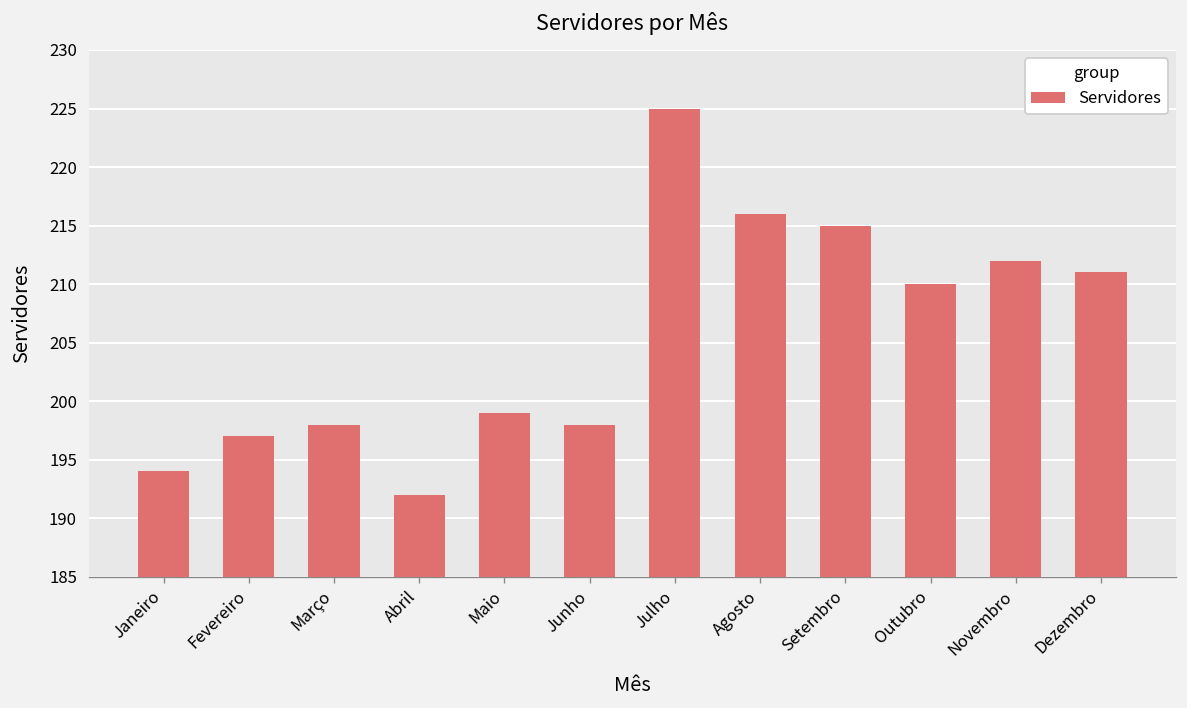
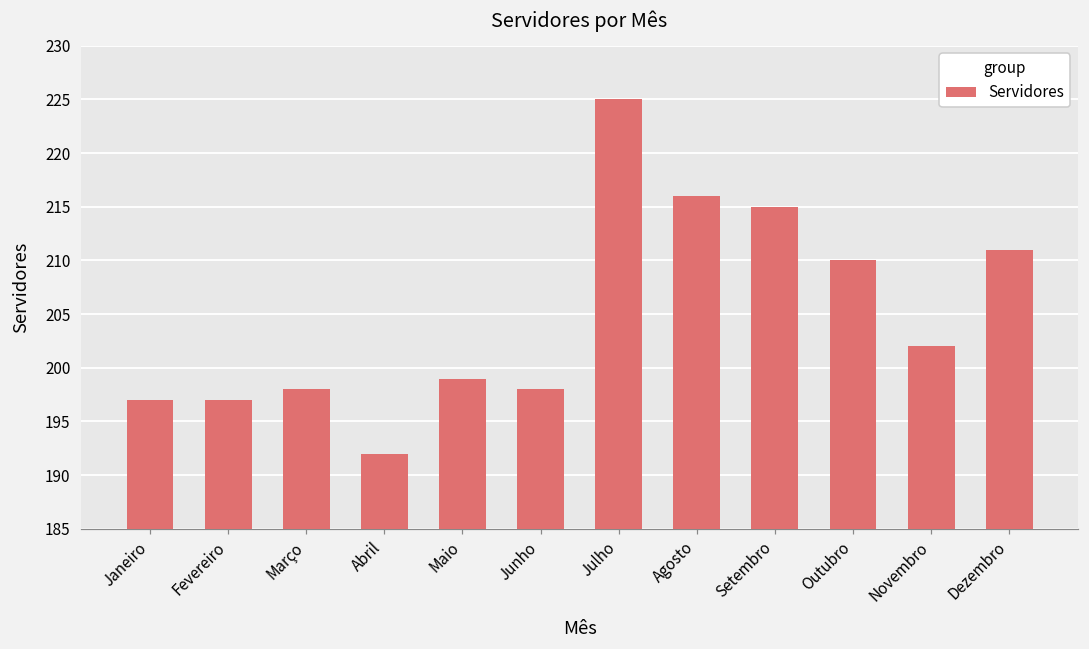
Janeiro: 194 -> 197
Novembro: 212 -> 202
